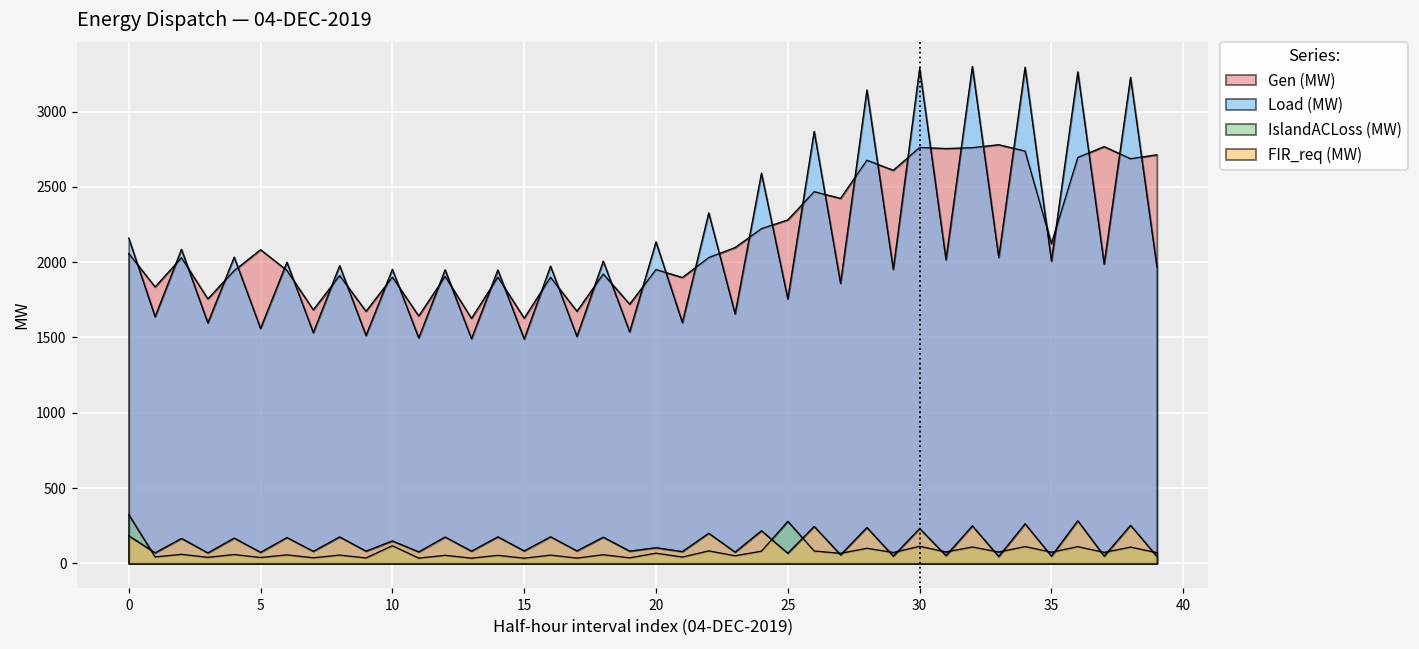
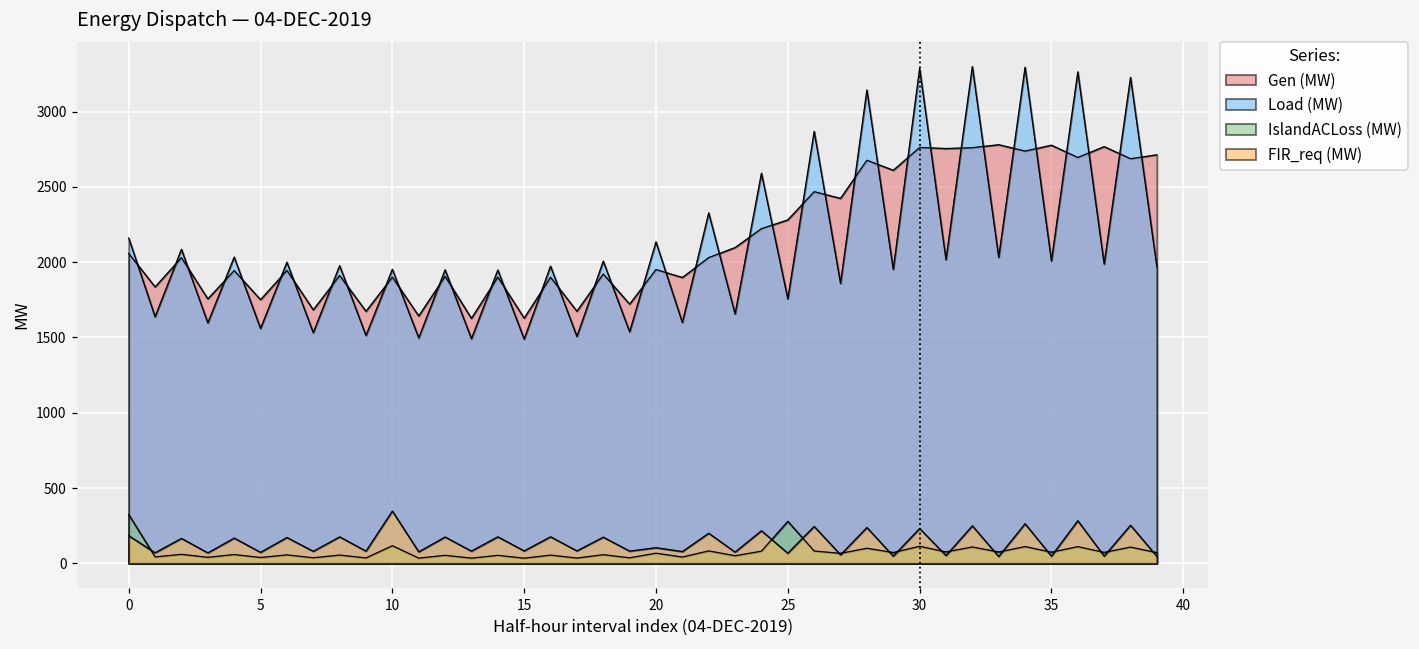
Gen (MW), 5: 2080 -> 1750
FIR_req (MW), 10: 150 -> 350
Gen (MW), 35: 2120 -> 2780
